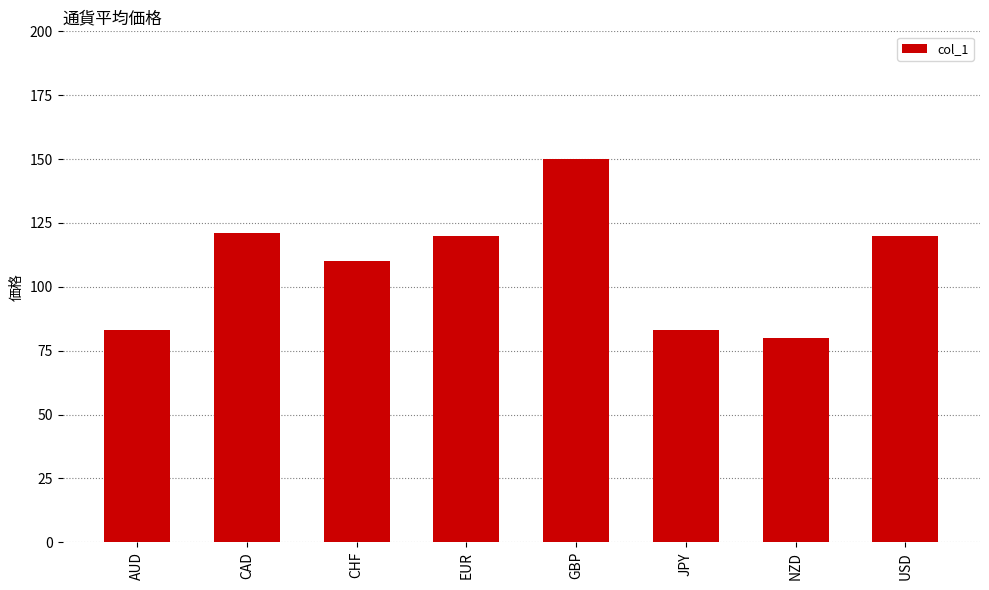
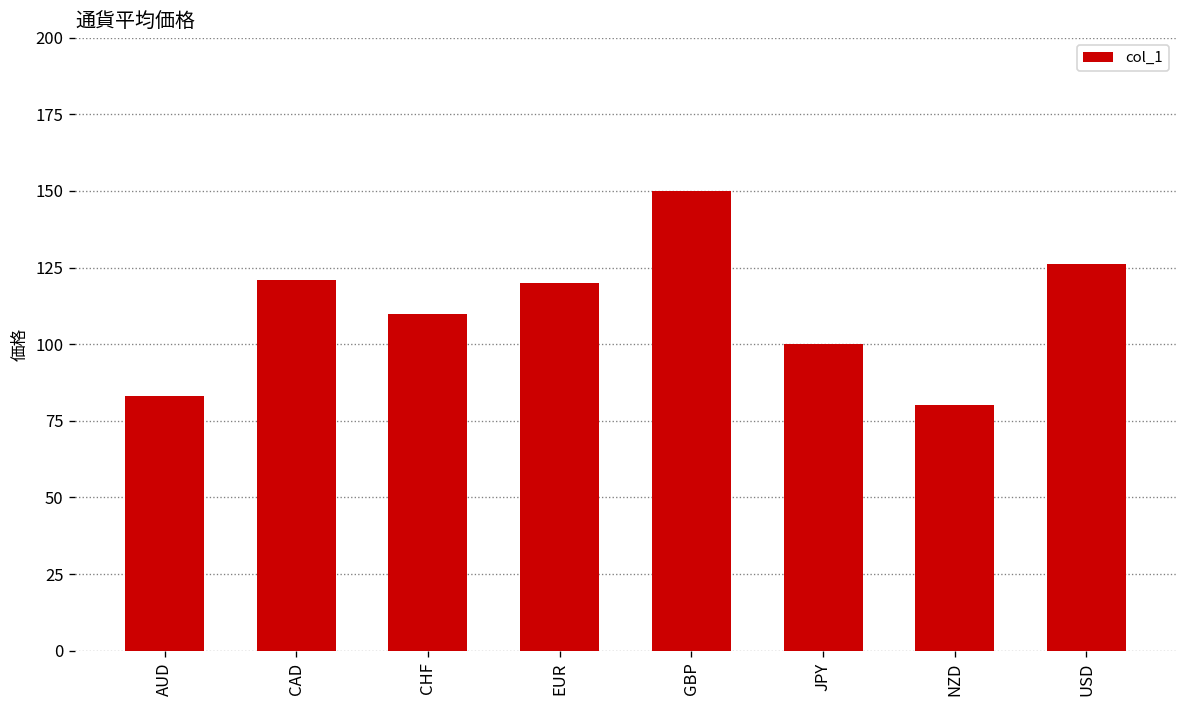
JPY: 83 -> 100
USD: 120 -> 126
